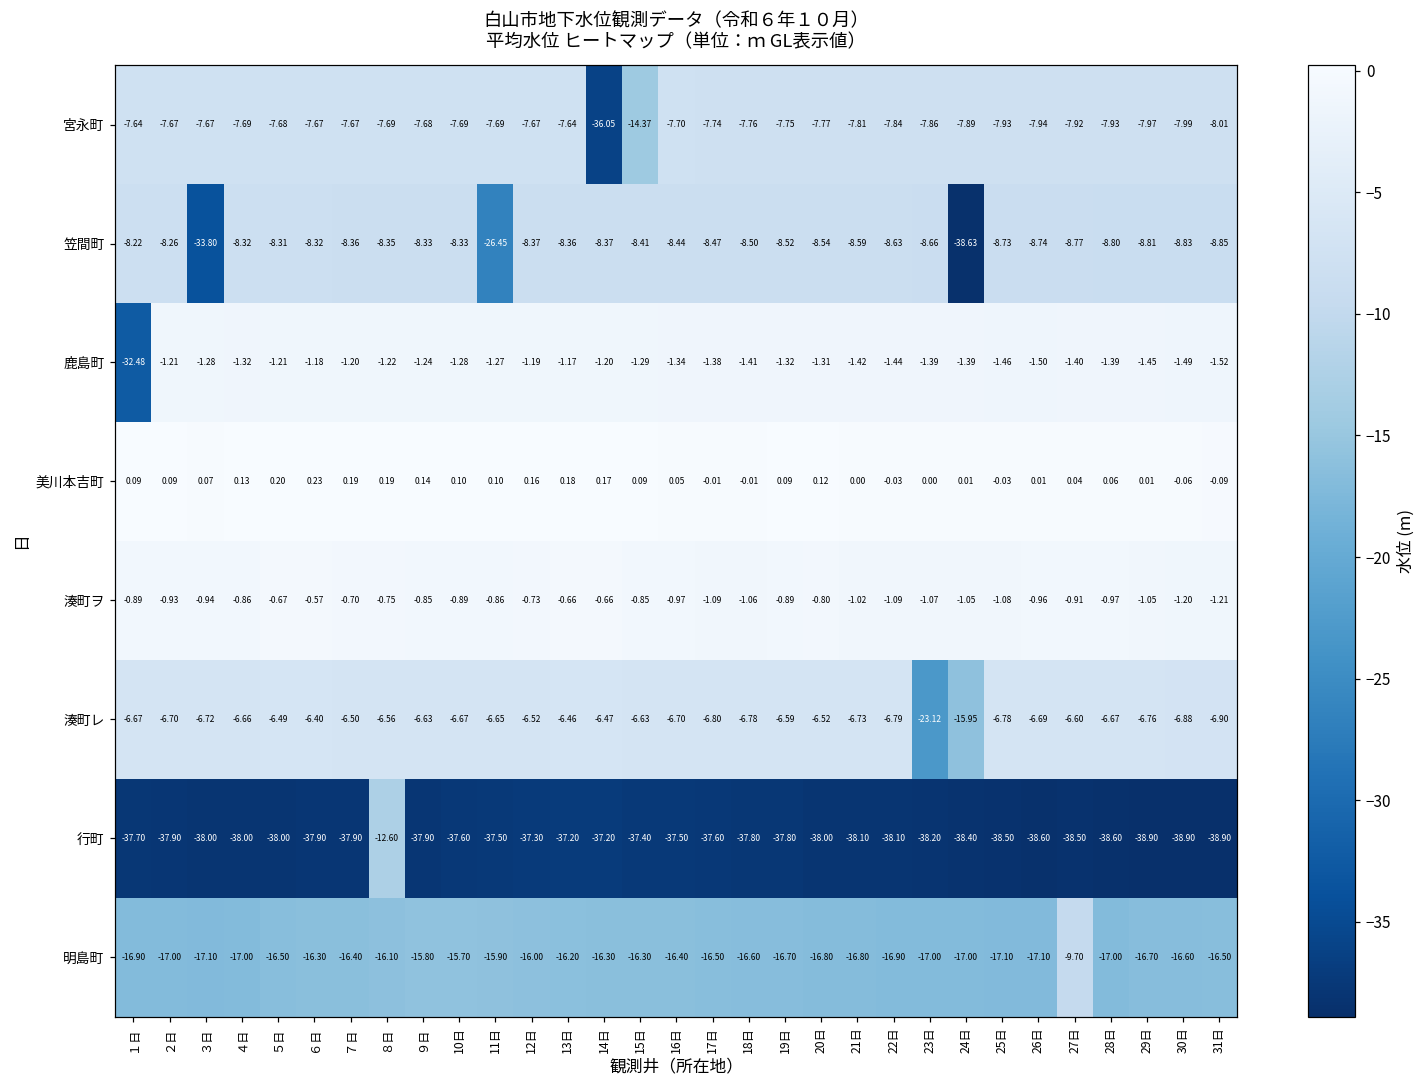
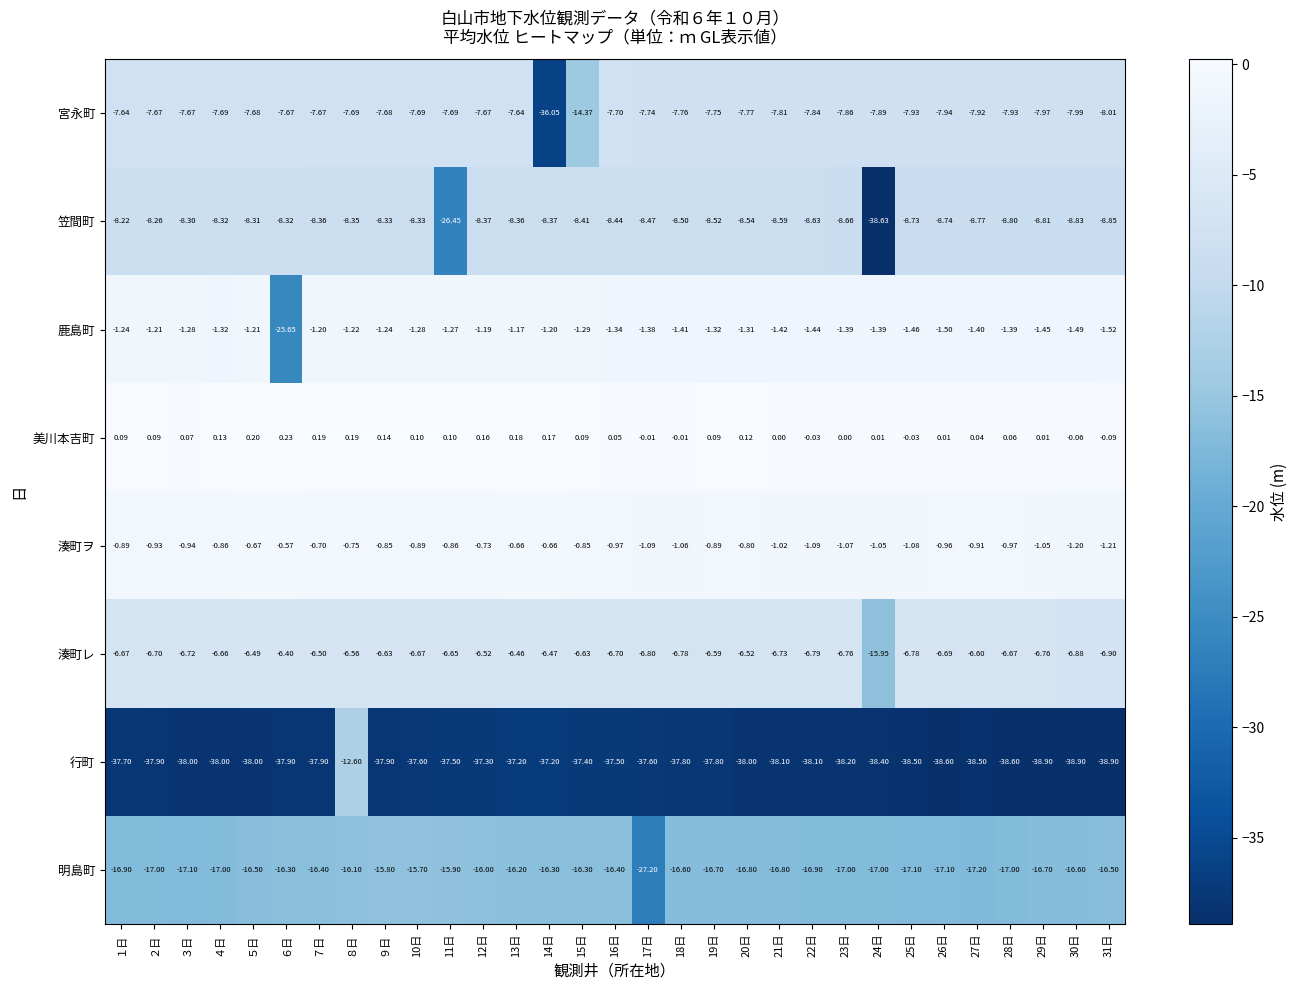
笠間町, ３日: -33.80 -> -8.30
鹿島町, １日: -32.48 -> -1.24
鹿島町, ６日: -1.18 -> -25.65
湊町レ, 23日: -23.12 -> -6.76
明島町, 17日: -16.50 -> -27.20
明島町, 27日: -9.70 -> -17.20
